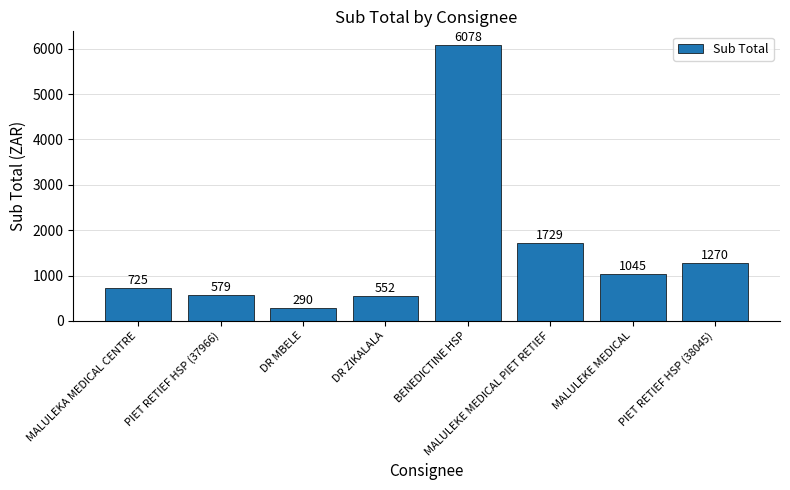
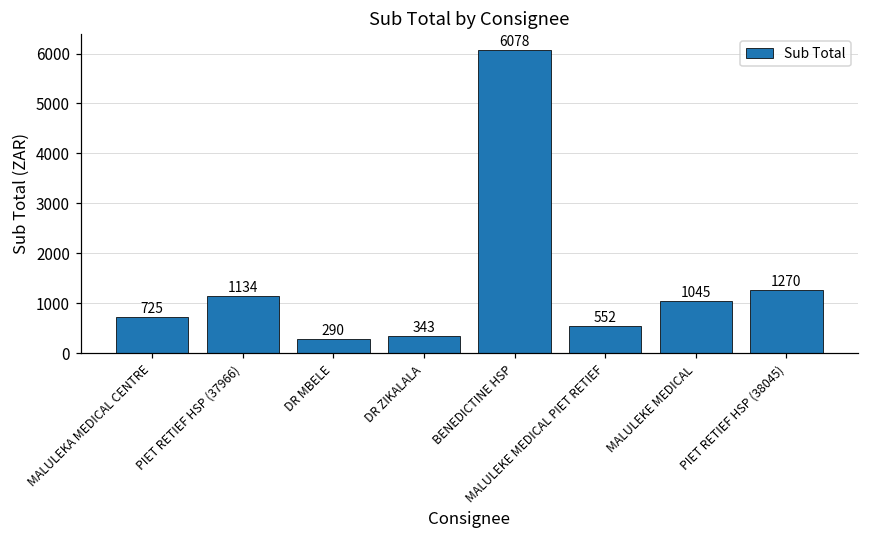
PIET RETIEF HSP (37966): 579 -> 1134
DR ZIKALALA: 552 -> 343
MALULEKE MEDICAL PIET RETIEF: 1729 -> 552
